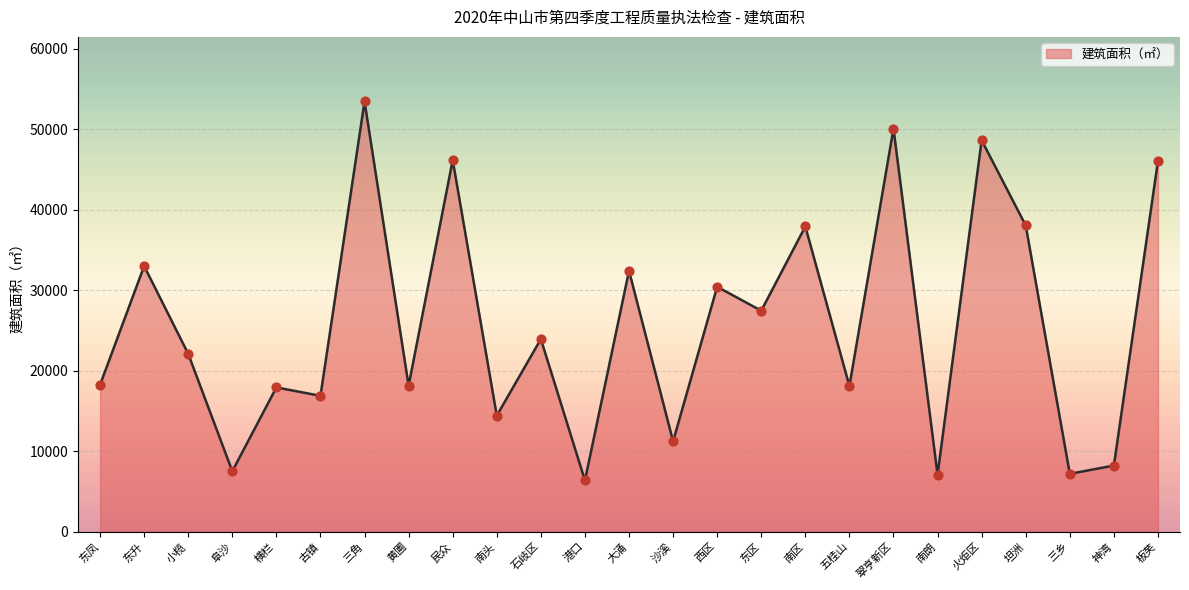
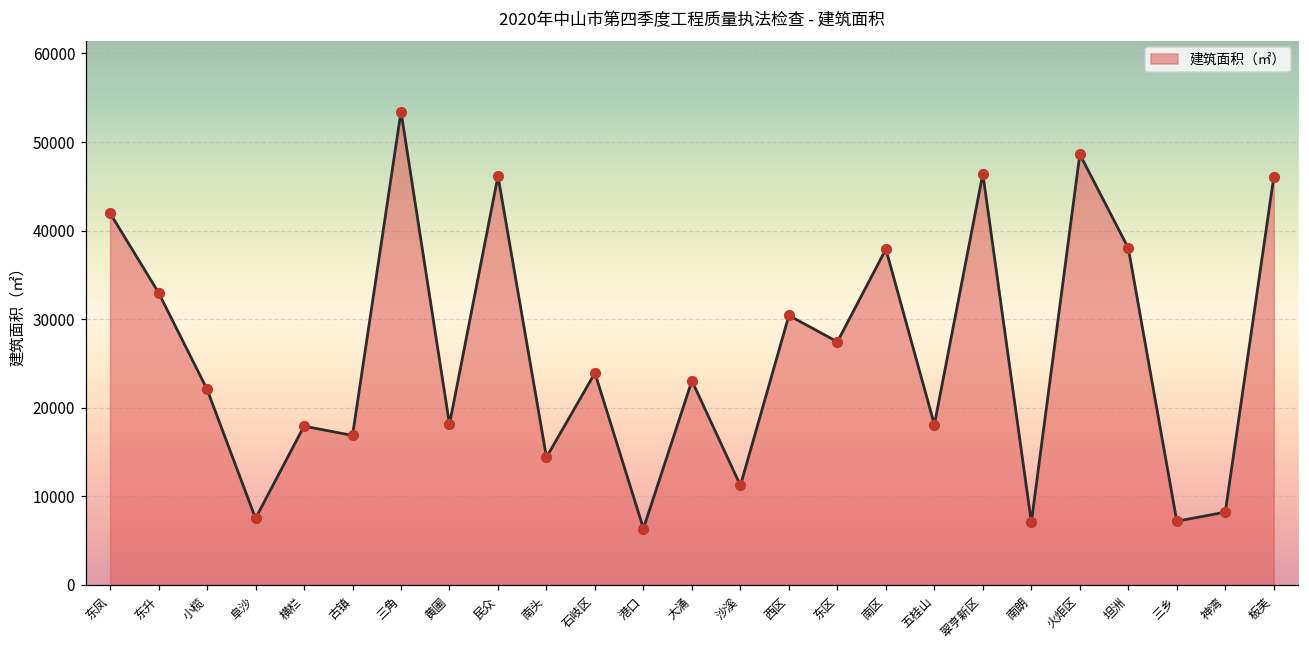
东凤: 18000 -> 42000
大涌: 32000 -> 23000
翠亨新区: 50000 -> 46000
